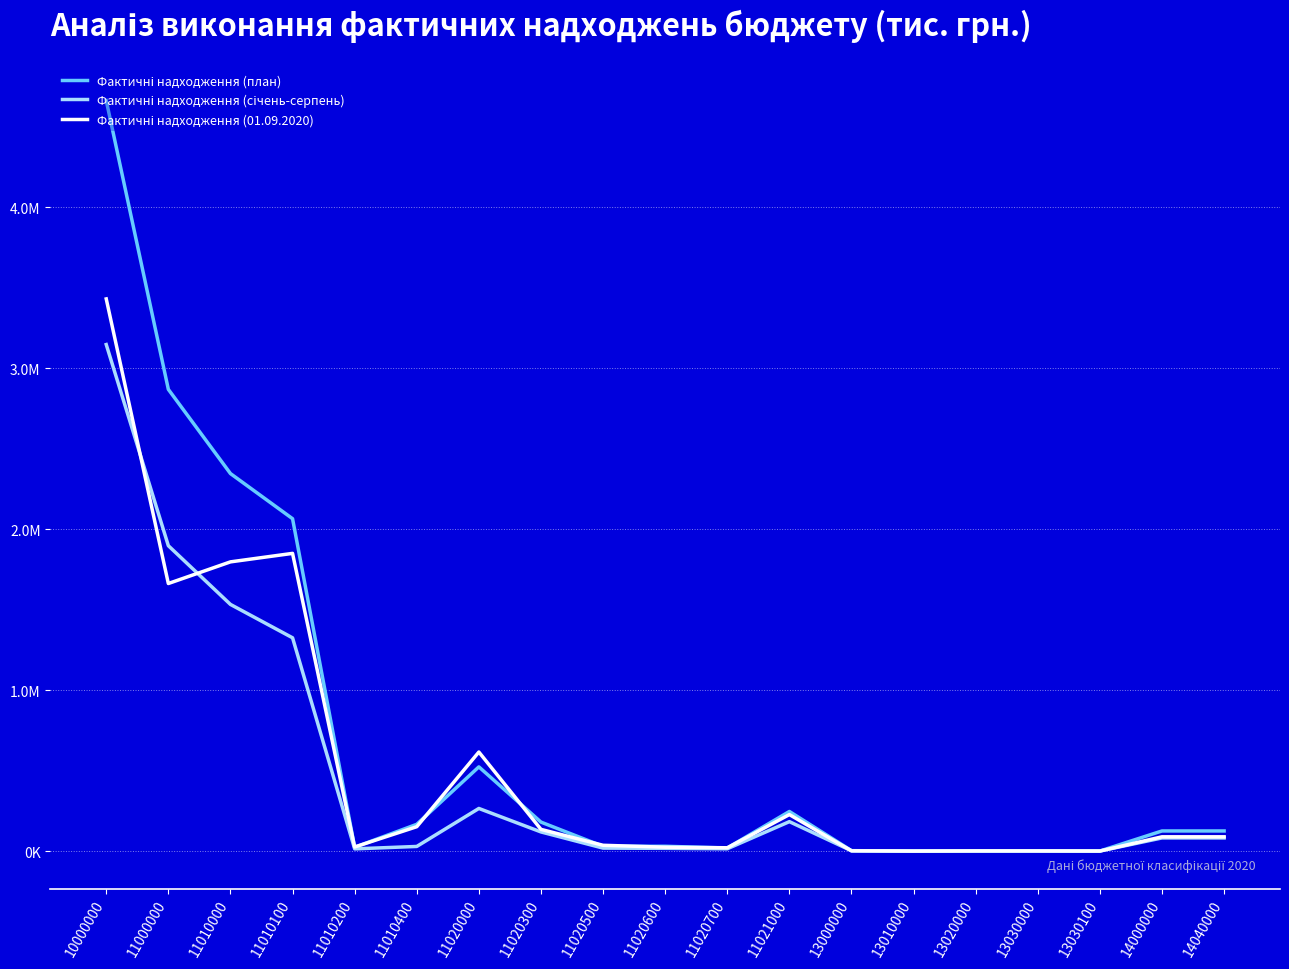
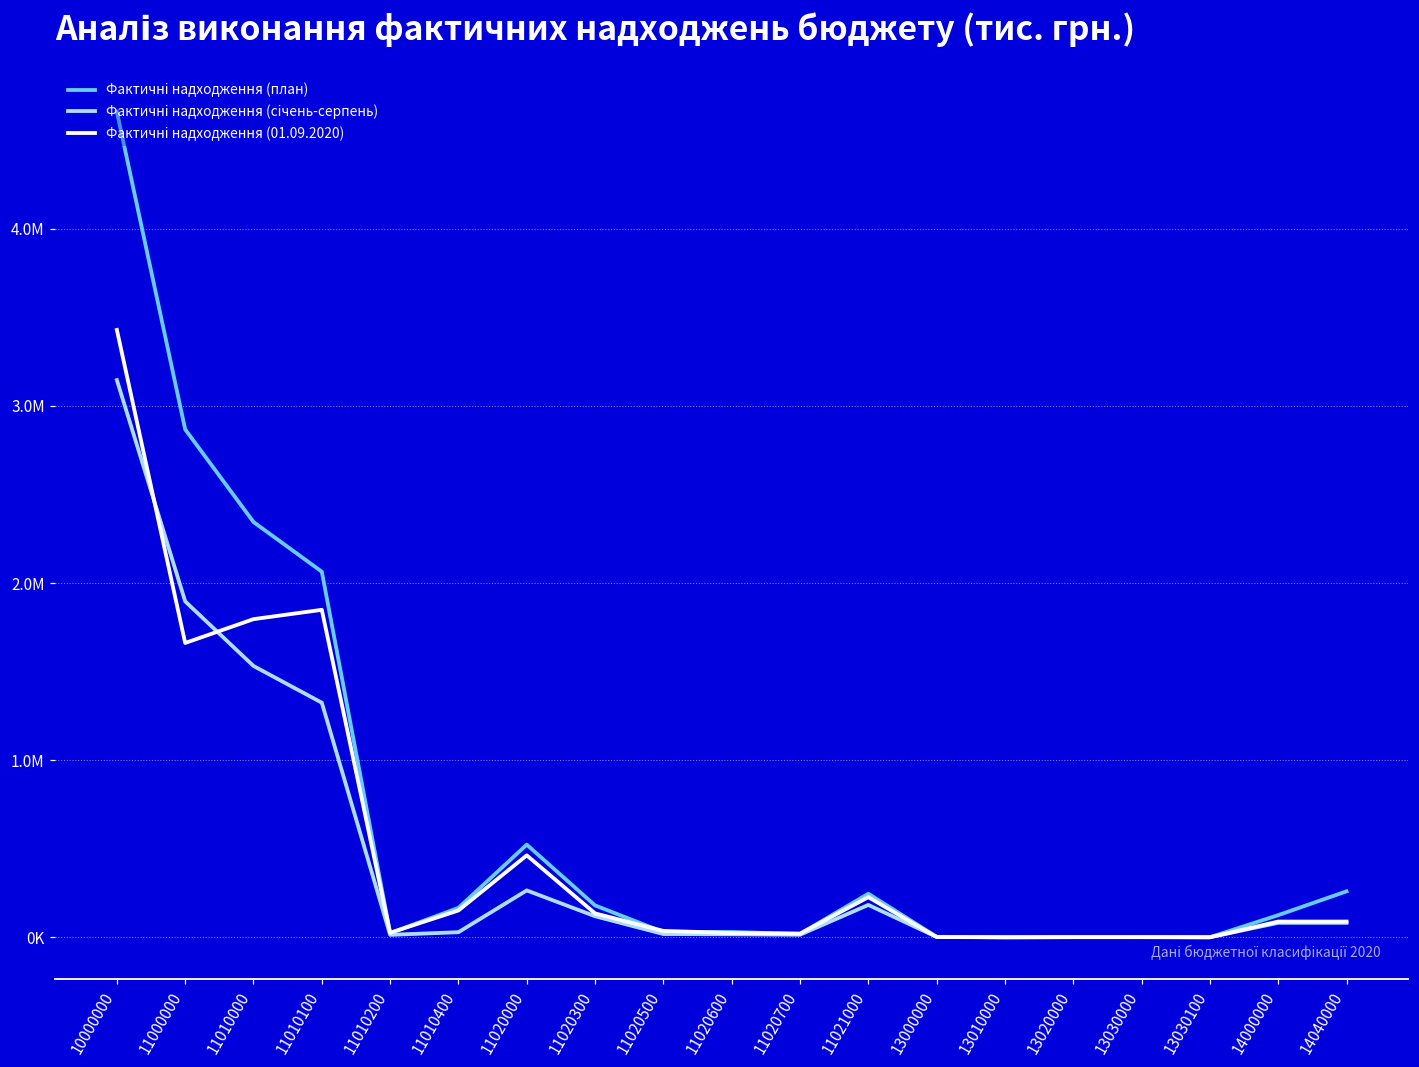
Фактичні надходження (01.09.2020), 11020000: 620000 -> 460000
Фактичні надходження (план), 14040000: 120000 -> 260000
